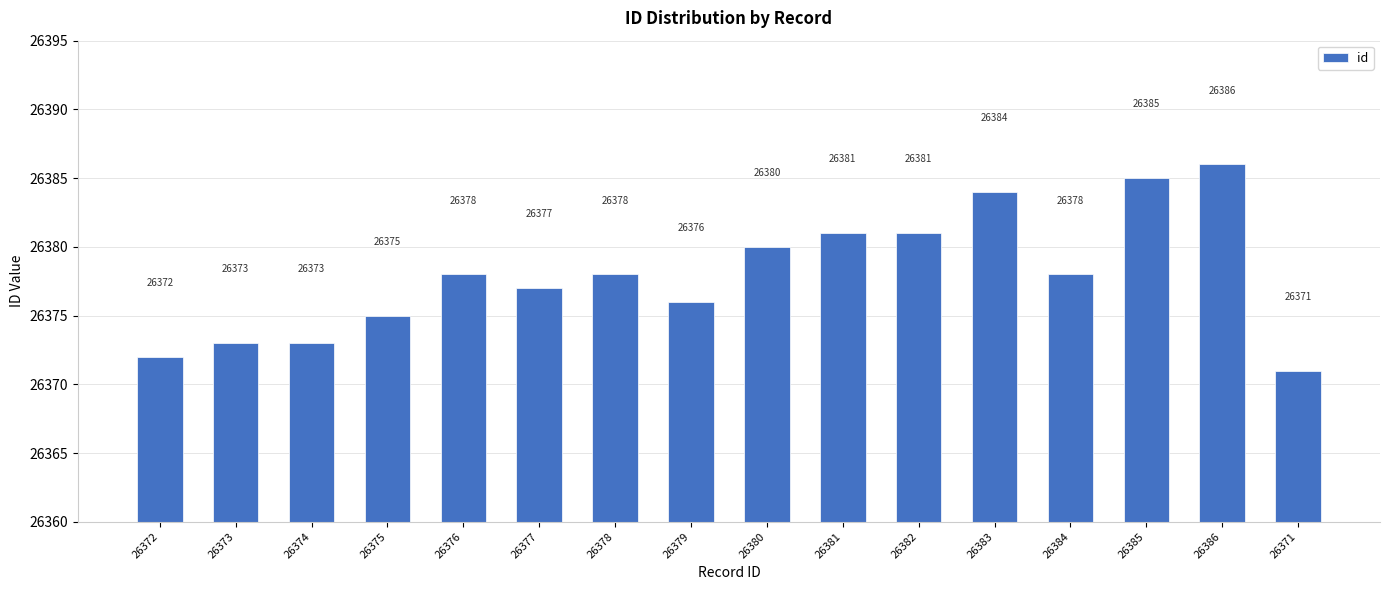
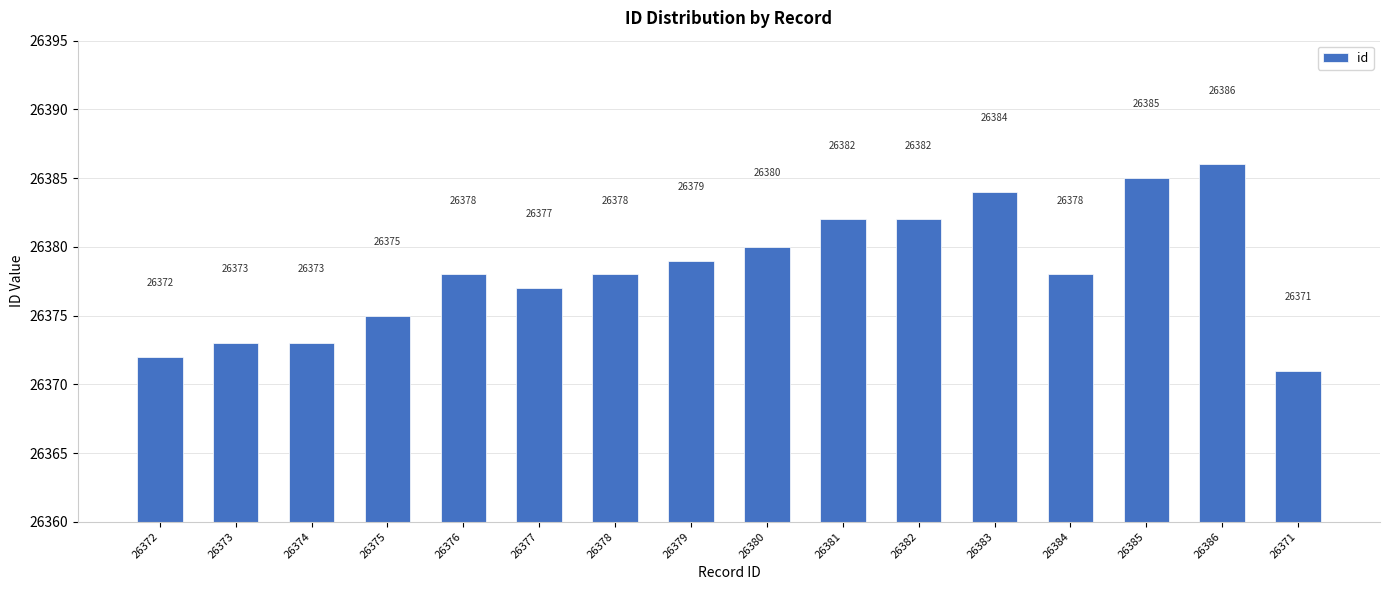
26379: 26376 -> 26379
26381: 26381 -> 26382
26382: 26381 -> 26382
